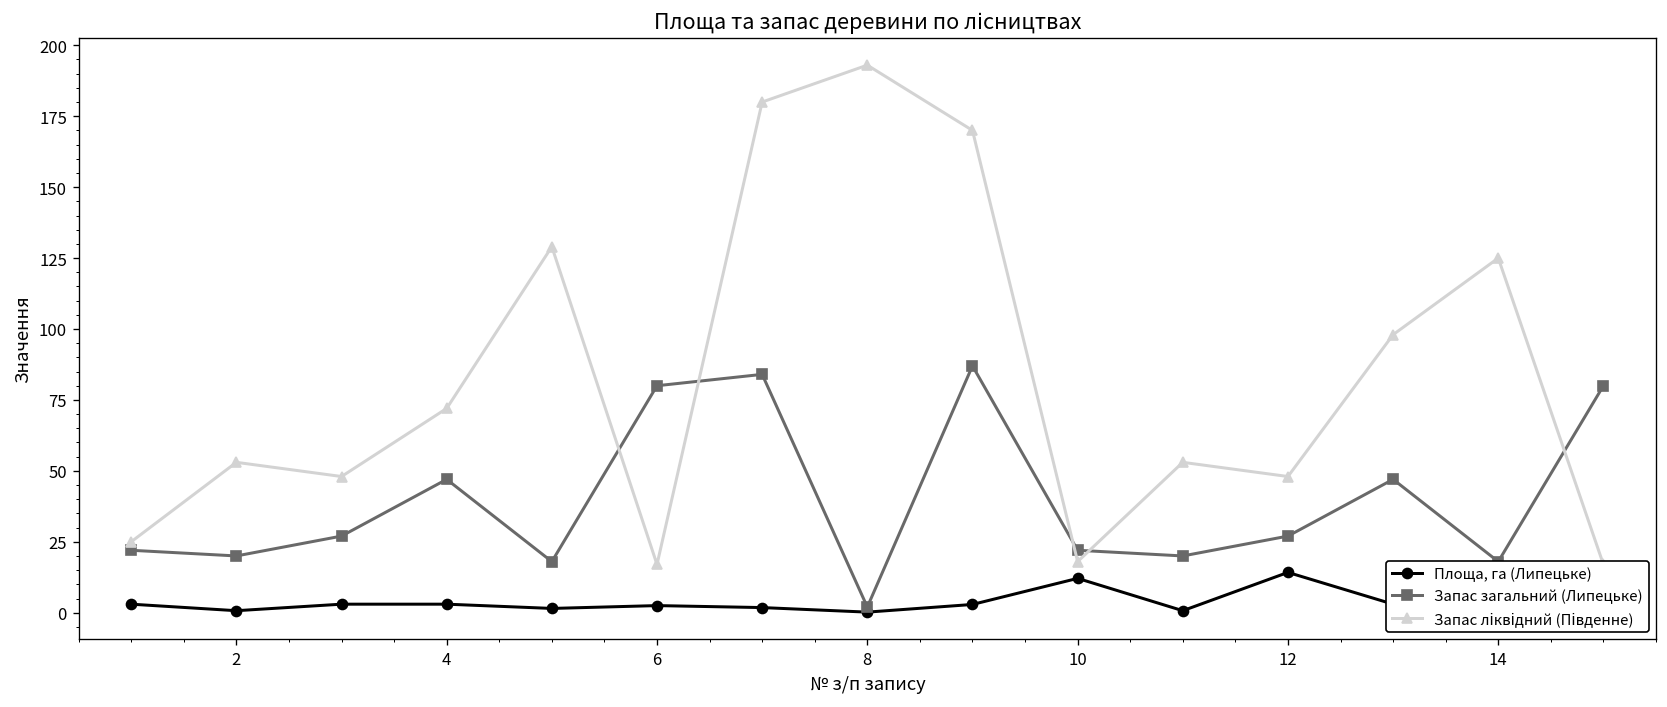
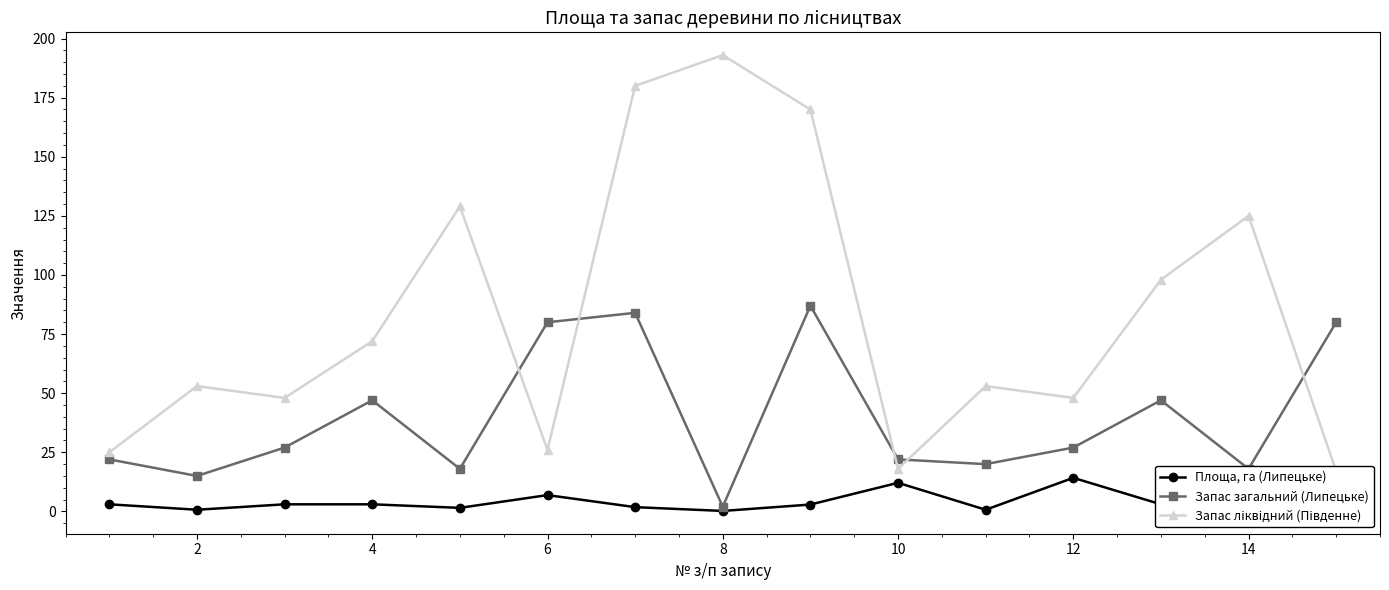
Запас загальний (Липецьке), 2: 20 -> 15
Площа, га (Липецьке), 6: 3 -> 7
Запас ліквідний (Південне), 6: 17 -> 26
